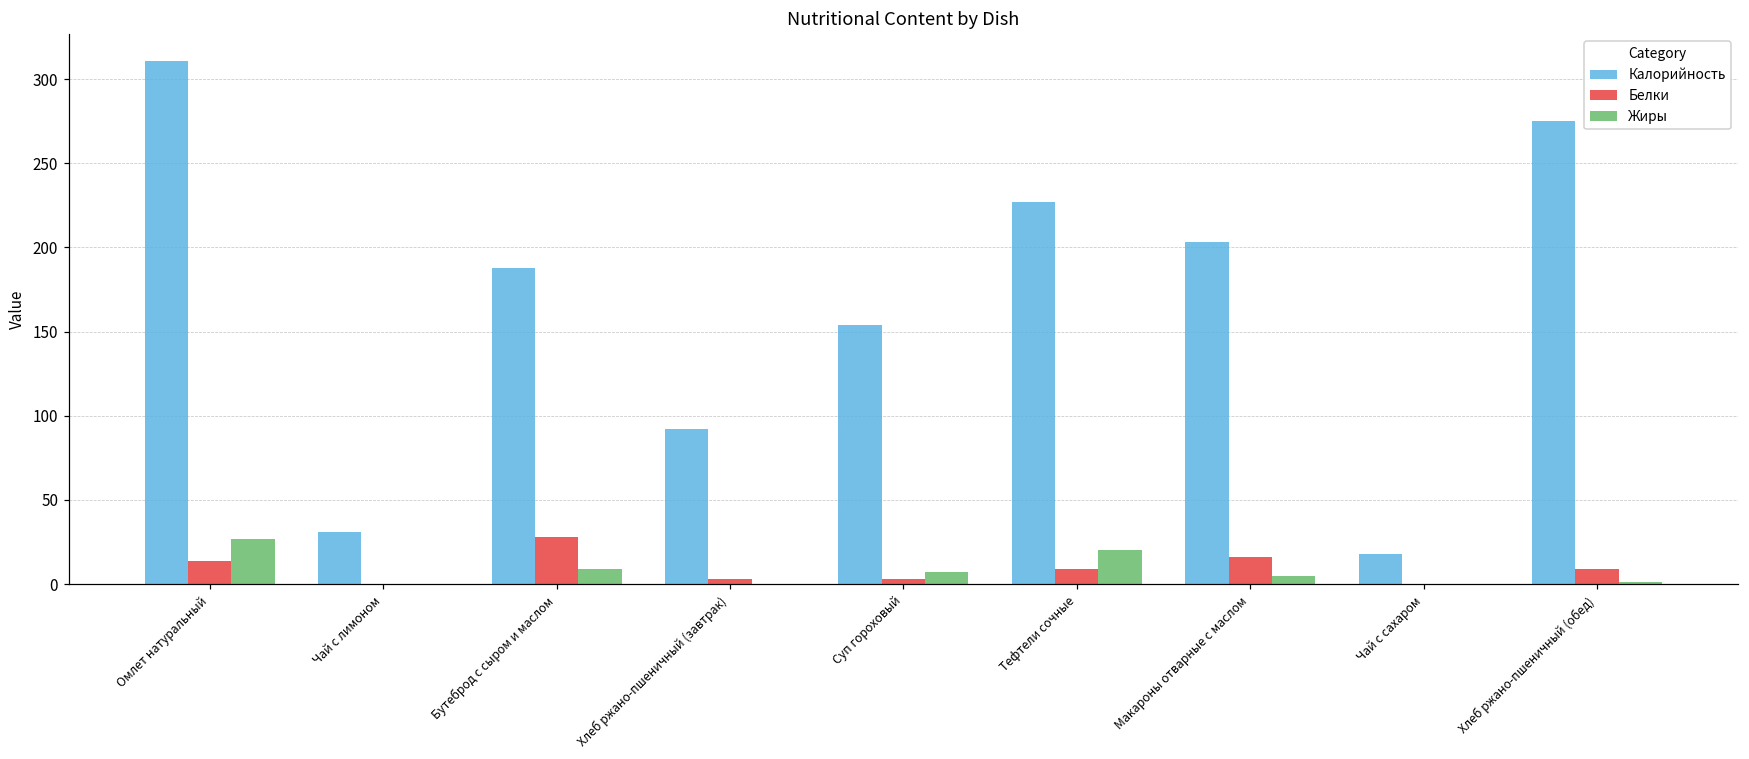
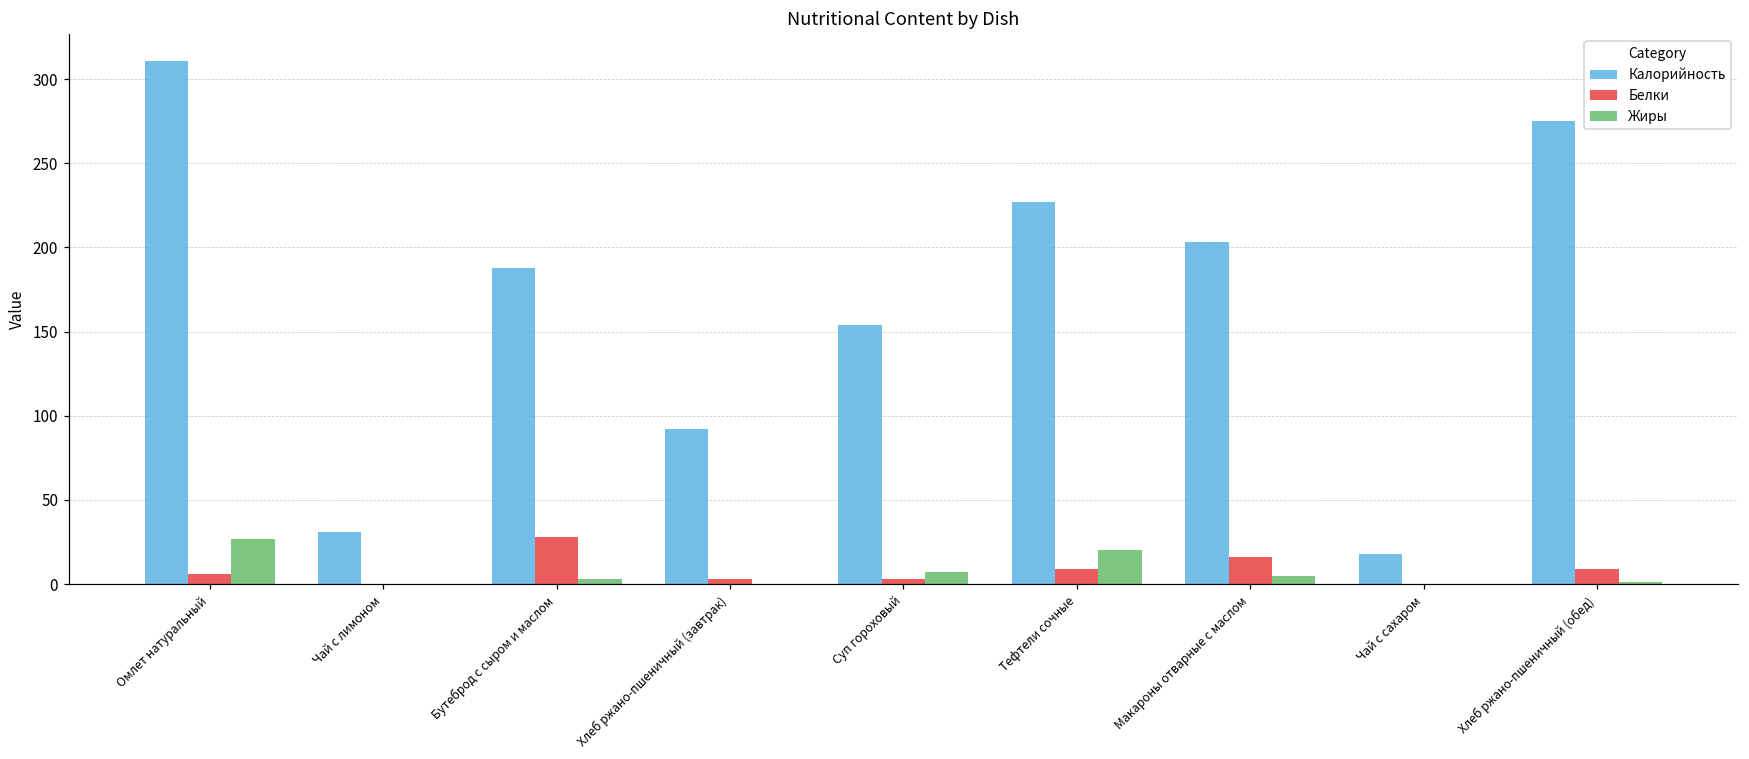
Белки, Омлет натуральный: 14 -> 6
Жиры, Бутеброд с сыром и маслом: 9 -> 3
